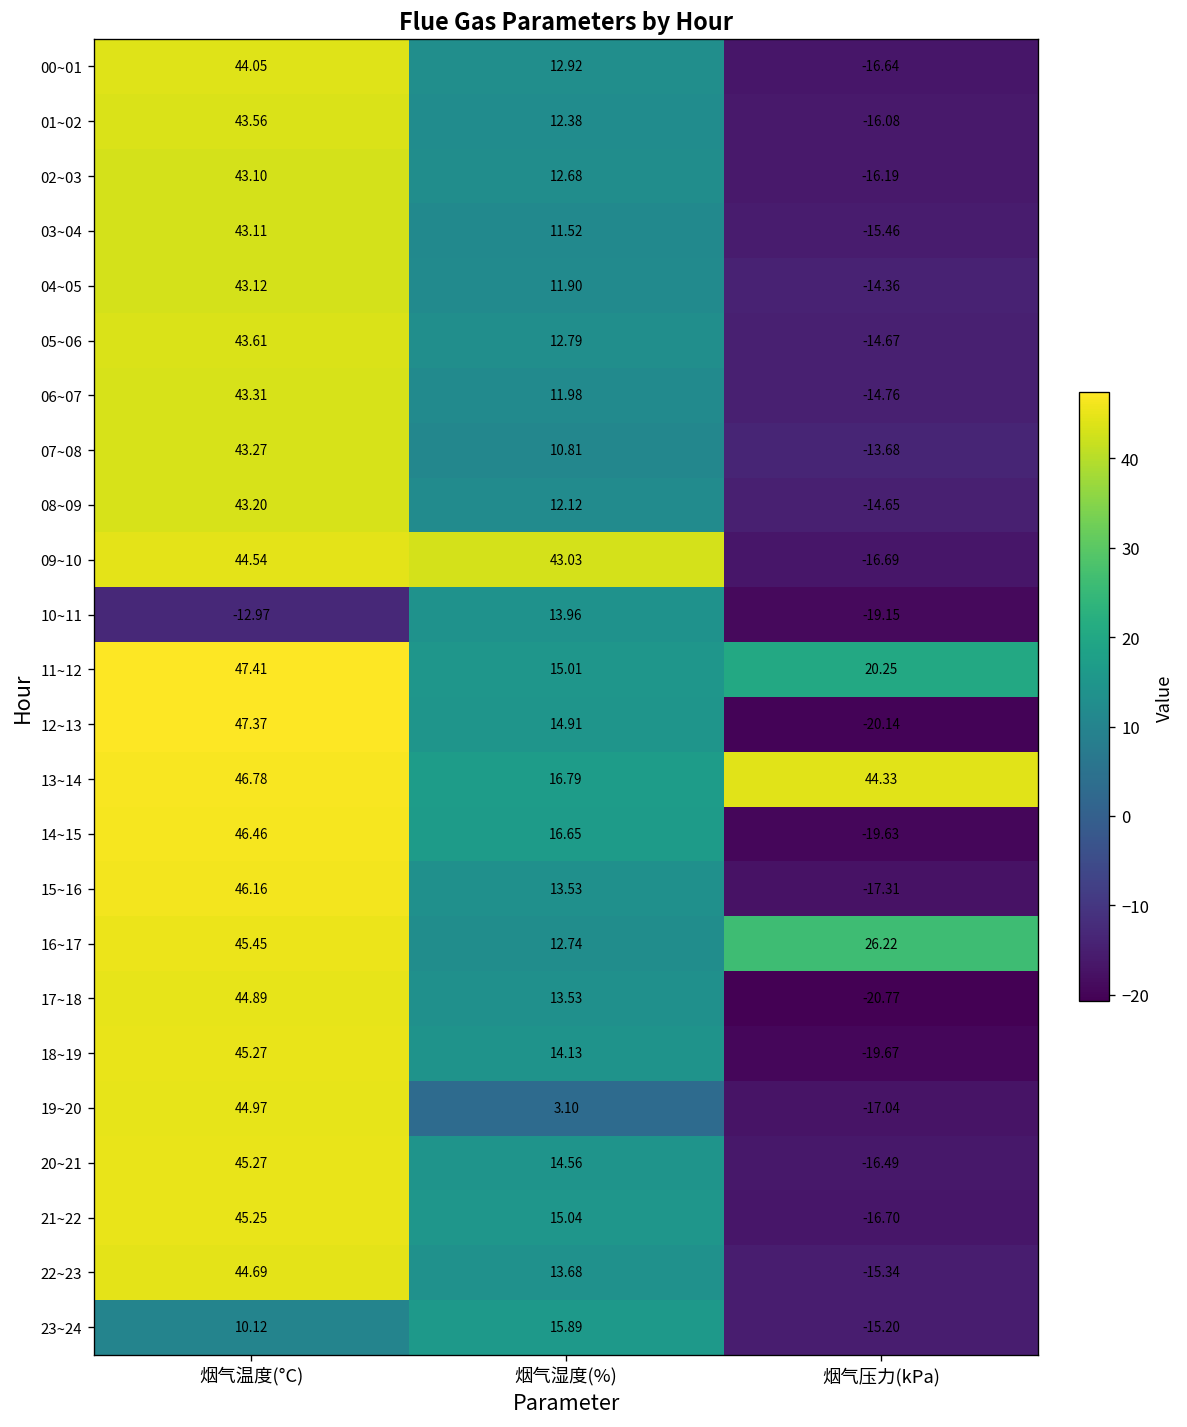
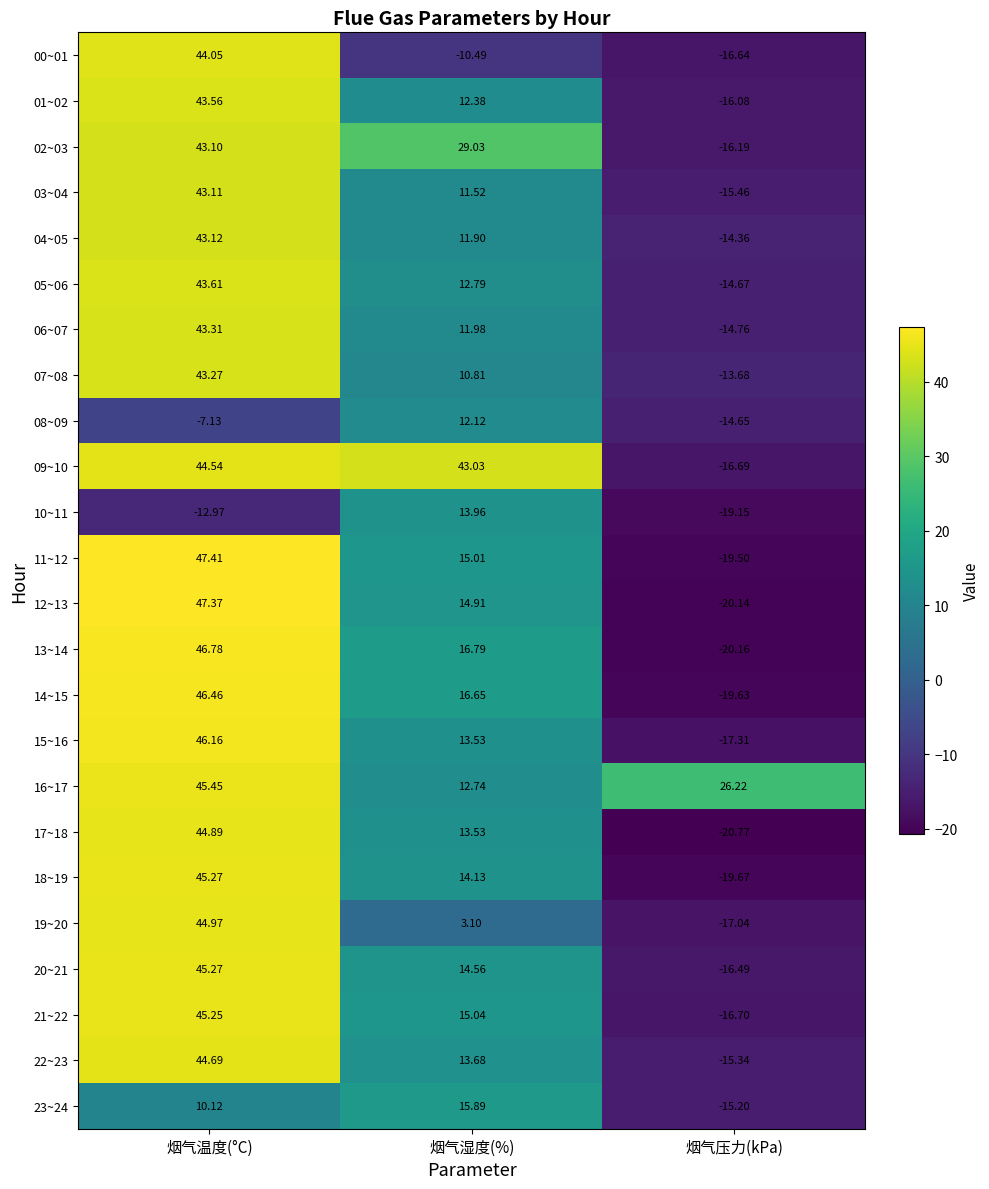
00~01, 烟气湿度(%): 12.92 -> -10.49
02~03, 烟气湿度(%): 12.68 -> 29.03
08~09, 烟气温度(°C): 43.20 -> -7.13
11~12, 烟气压力(kPa): 20.25 -> -19.50
13~14, 烟气压力(kPa): 44.33 -> -20.16
